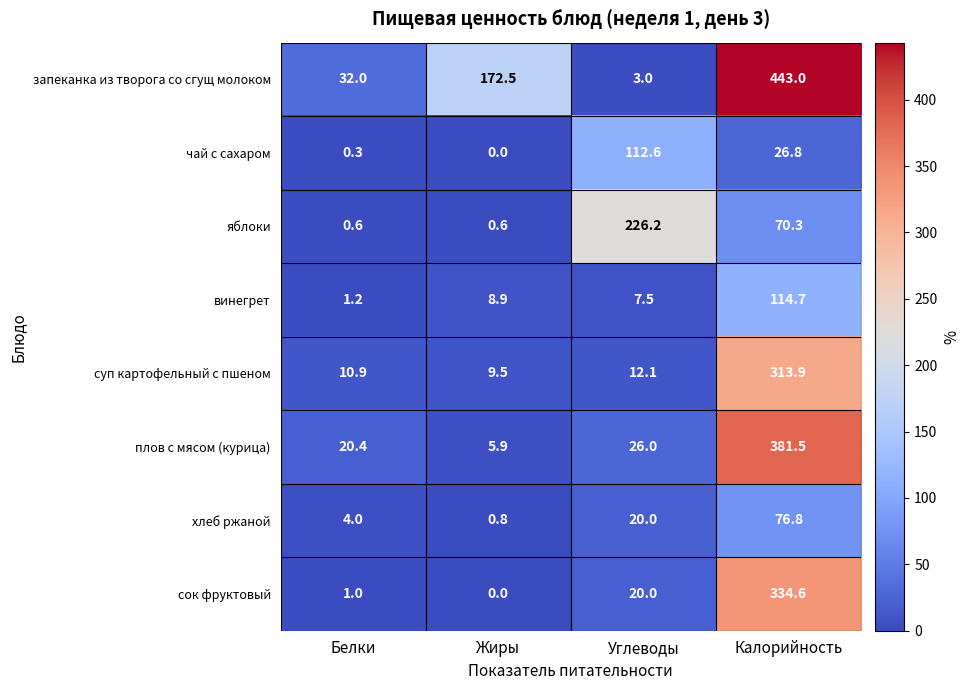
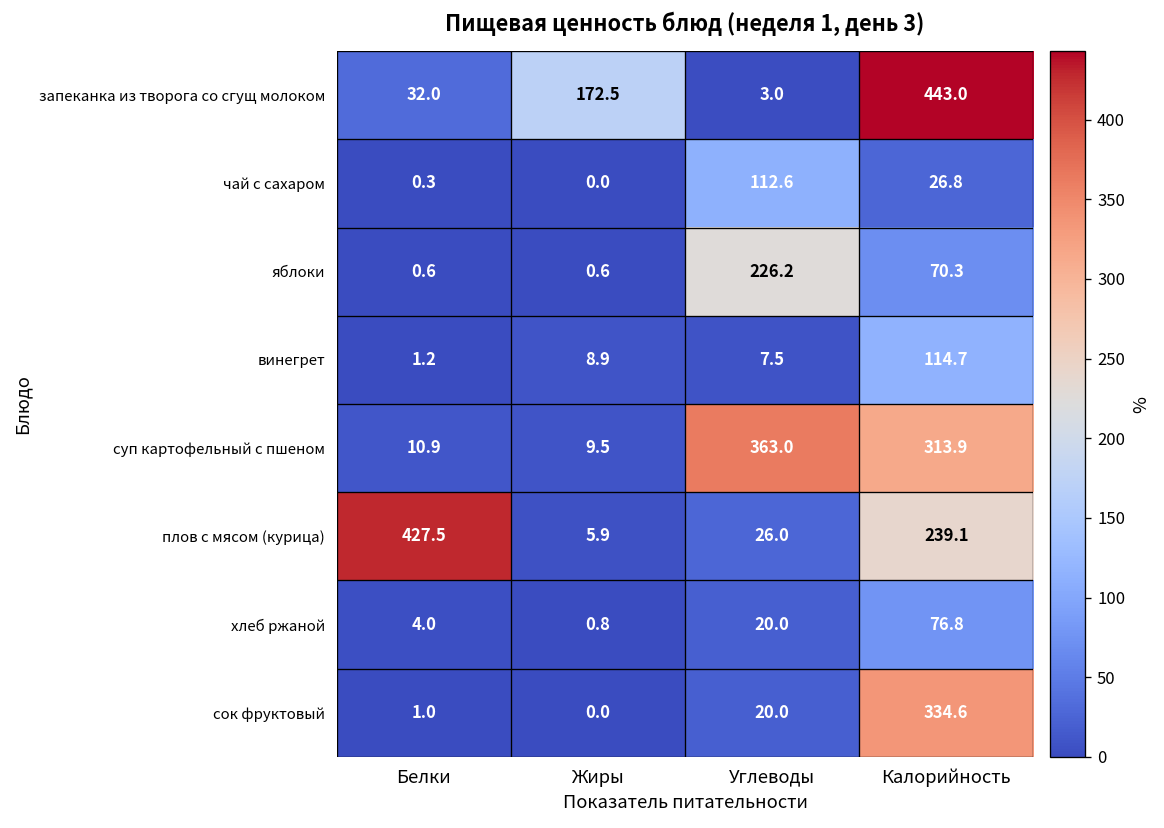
суп картофельный с пшеном, Углеводы: 12.1 -> 363.0
плов с мясом (курица), Белки: 20.4 -> 427.5
плов с мясом (курица), Калорийность: 381.5 -> 239.1
